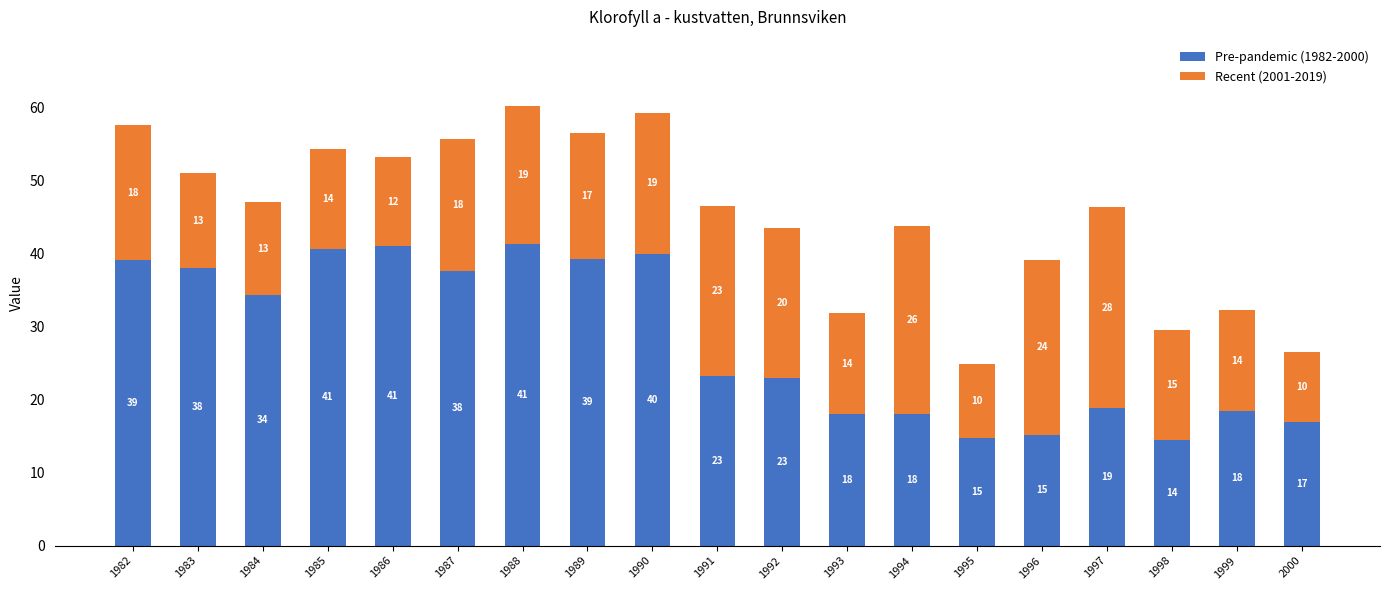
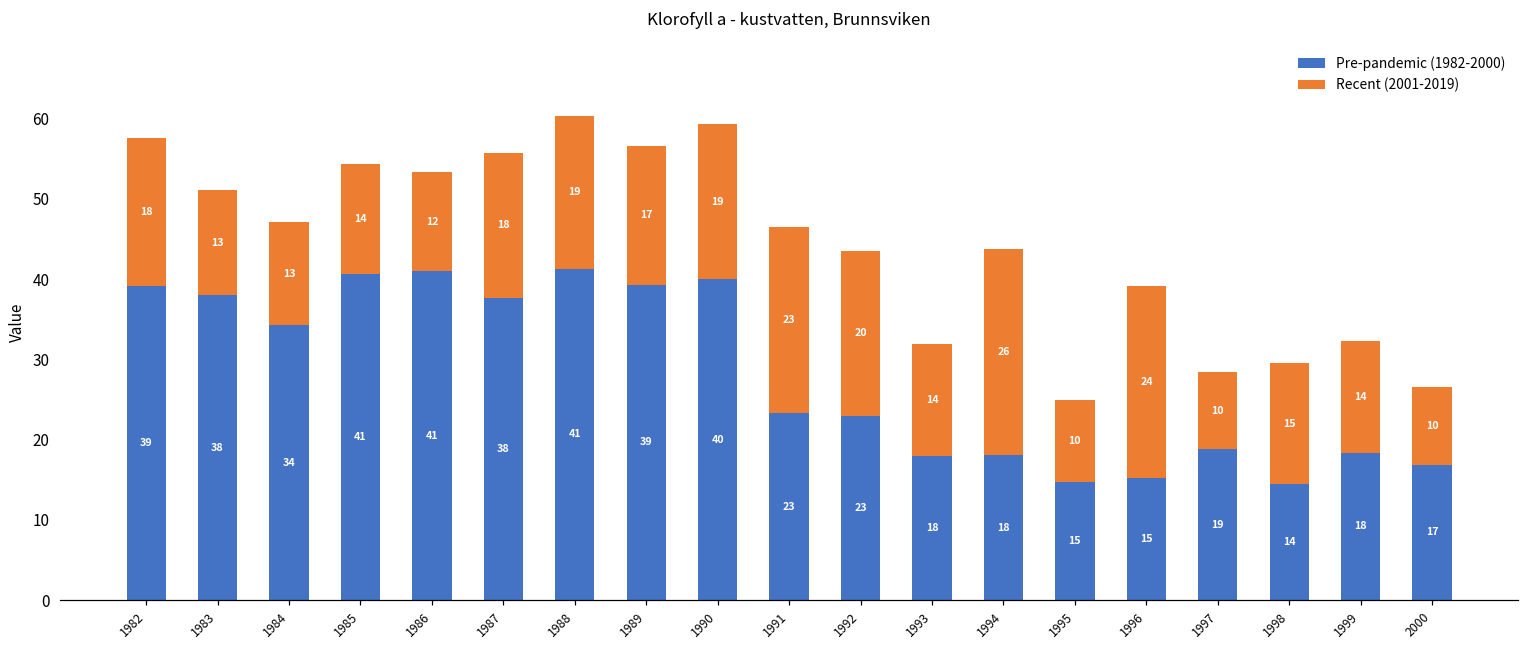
Recent (2001-2019), 1997: 28 -> 10
